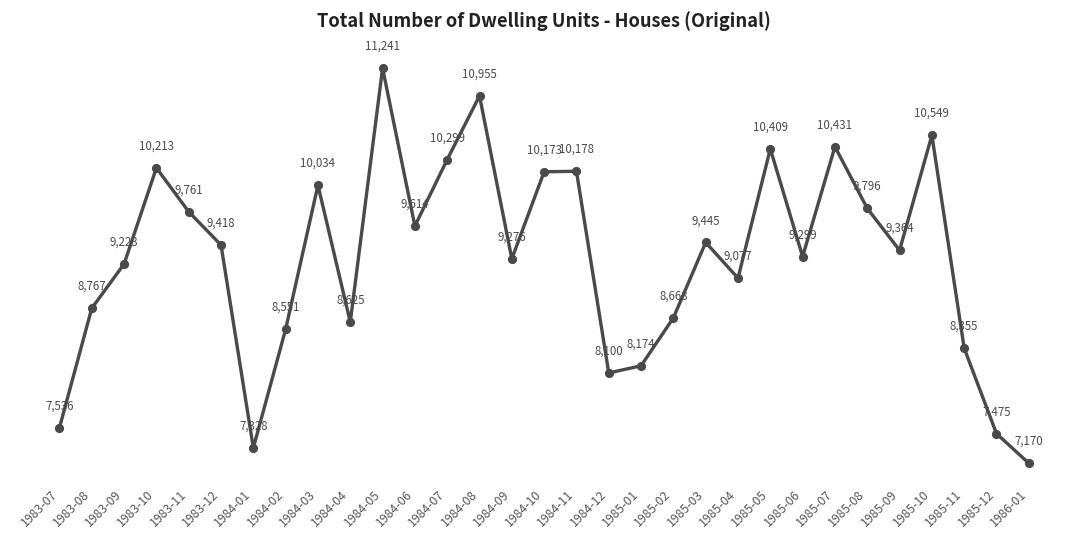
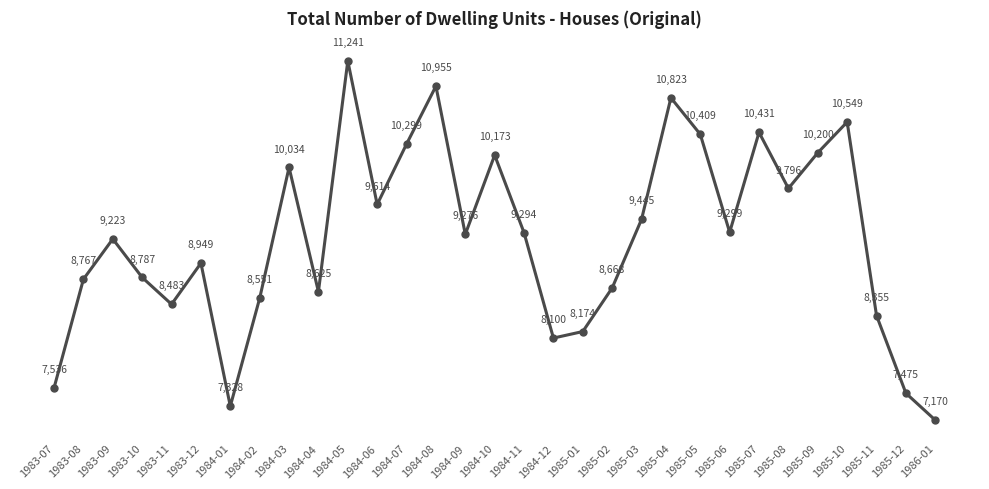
1983-10: 10,213 -> 8,787
1983-11: 9,761 -> 8,483
1983-12: 9,418 -> 8,949
1984-11: 10,178 -> 9,294
1985-04: 9,077 -> 10,823
1985-09: 9,364 -> 10,200
